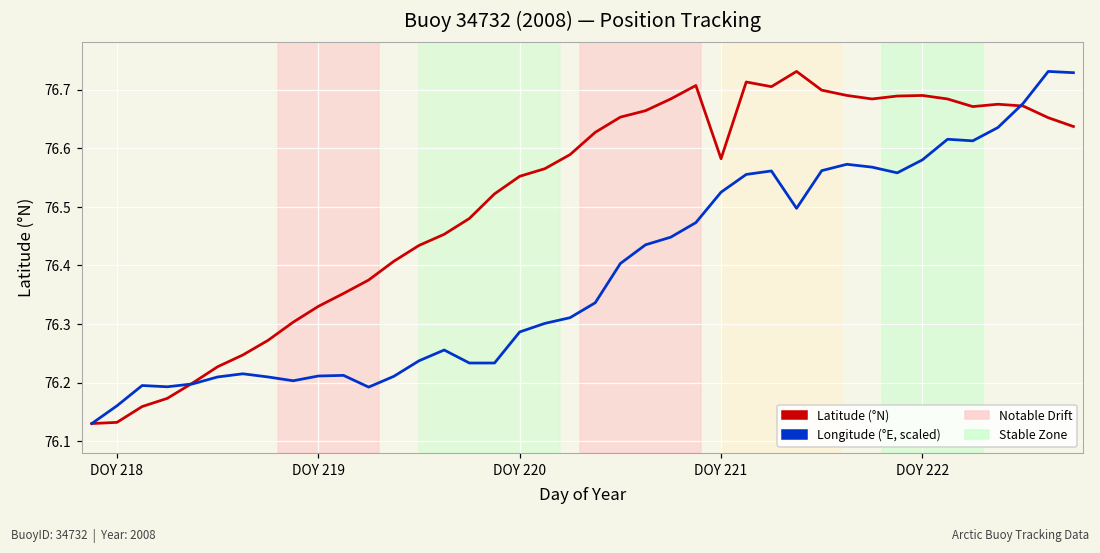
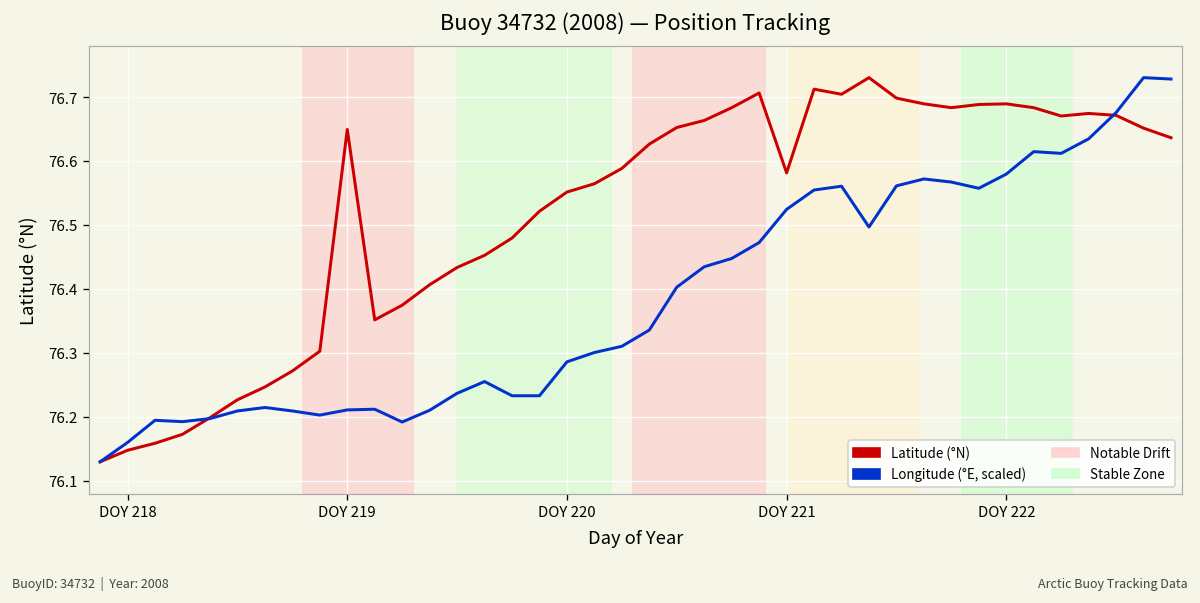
Latitude (°N), DOY 218: 76.13 -> 76.15
Latitude (°N), DOY 219: 76.33 -> 76.65
